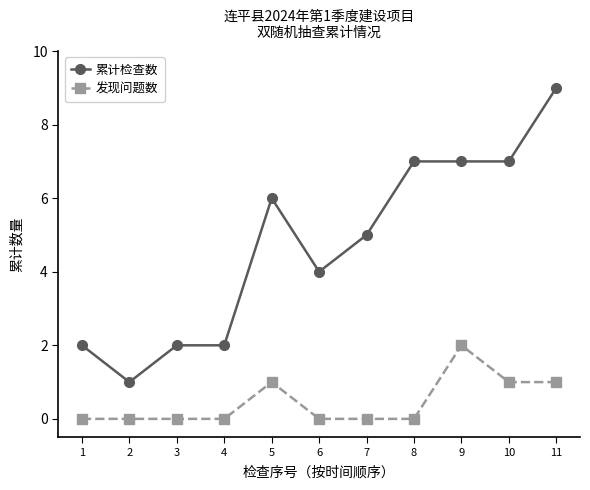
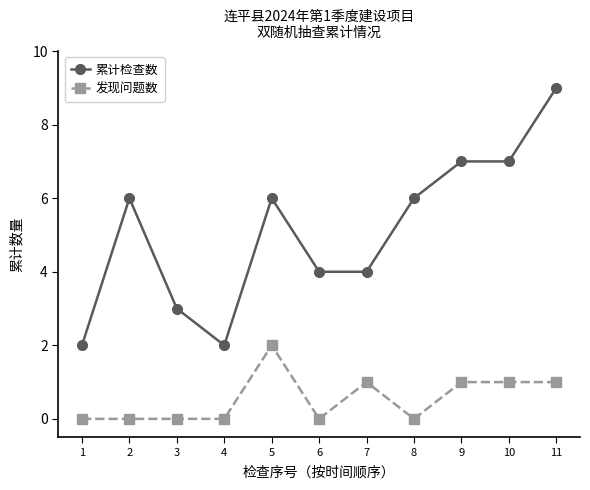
累计检查数, 2: 1 -> 6
累计检查数, 3: 2 -> 3
发现问题数, 5: 1 -> 2
累计检查数, 7: 5 -> 4
发现问题数, 7: 0 -> 1
累计检查数, 8: 7 -> 6
发现问题数, 9: 2 -> 1
